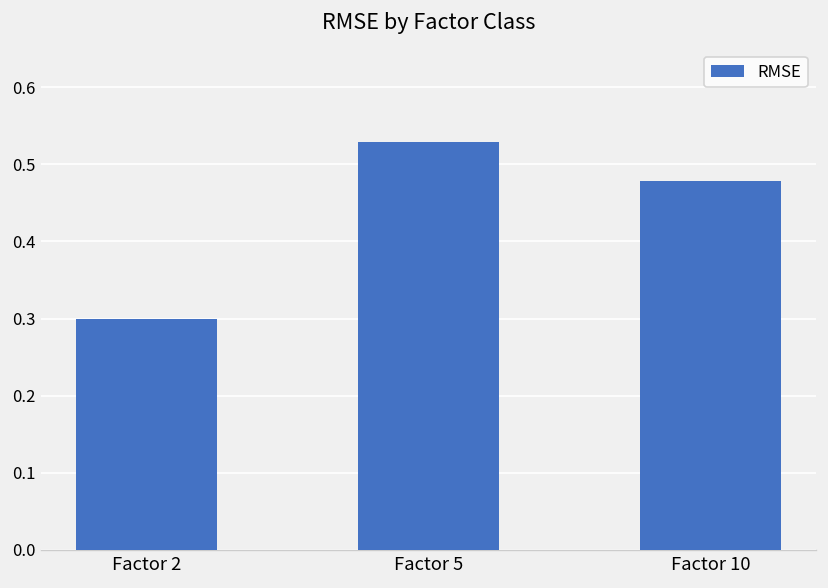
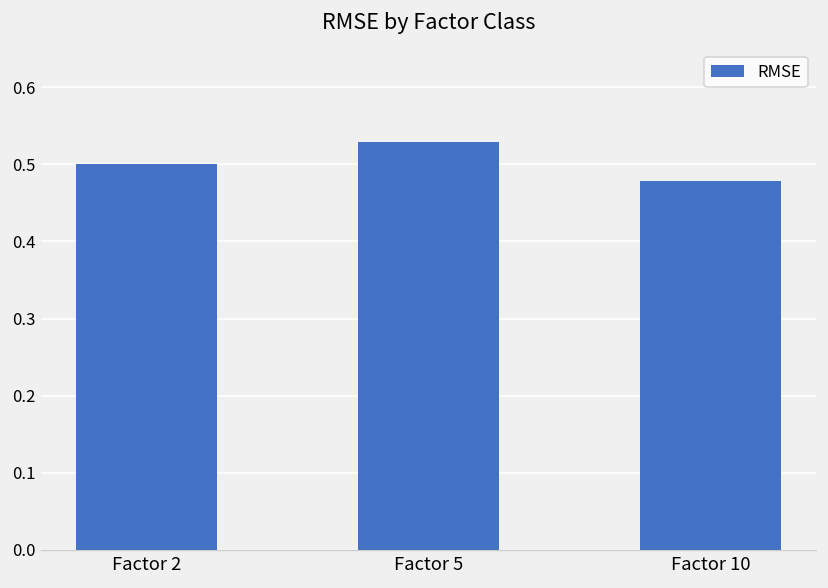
Factor 2: 0.3 -> 0.5
